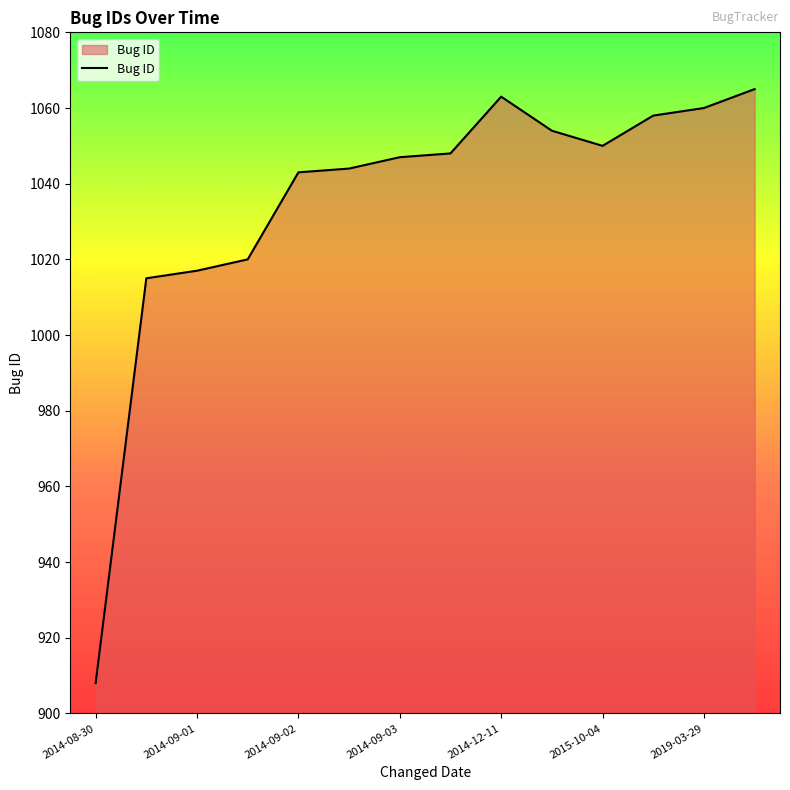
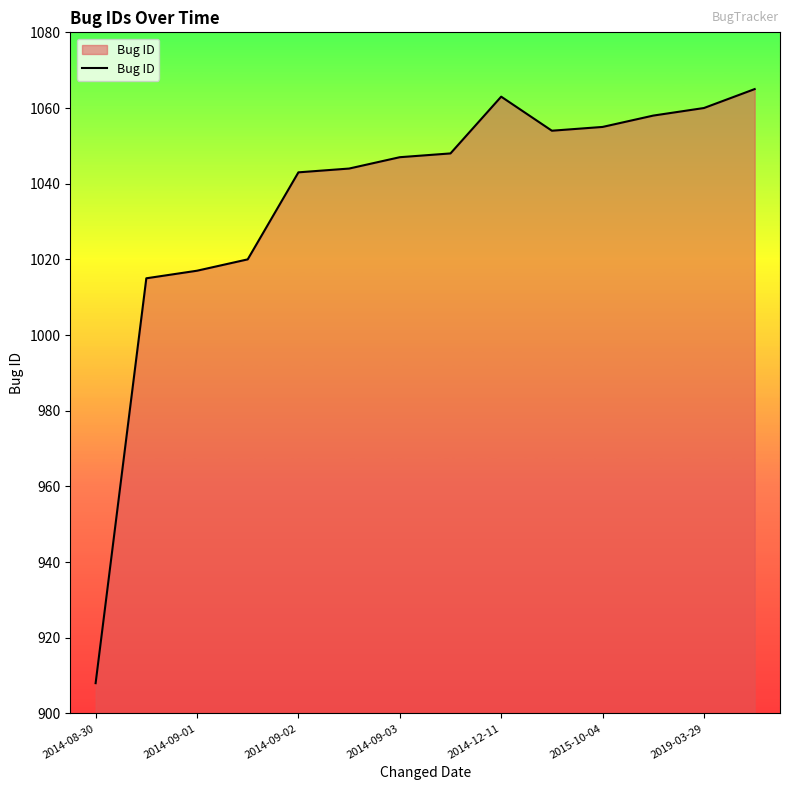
2015-10-04: 1050 -> 1055
